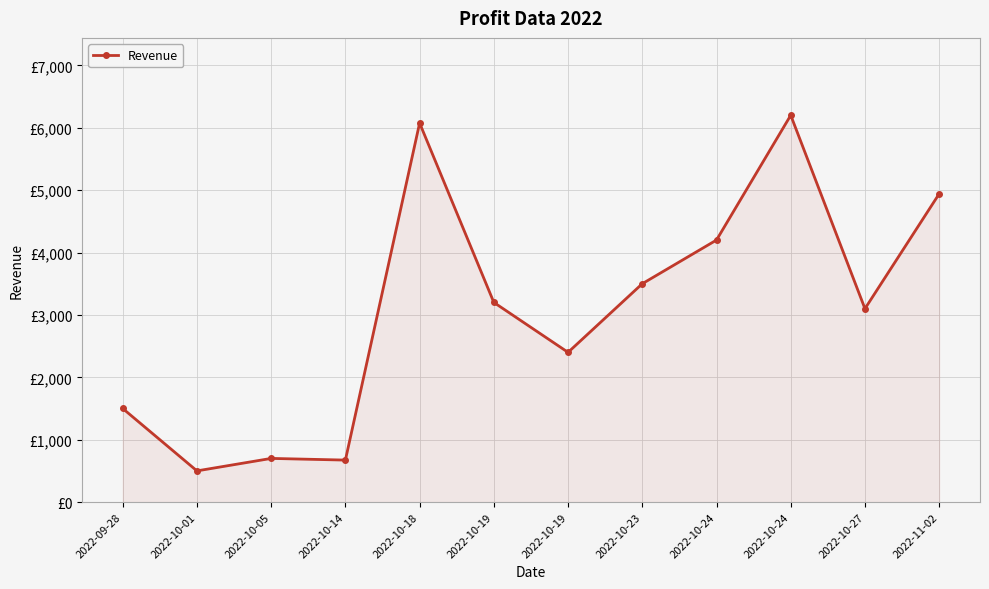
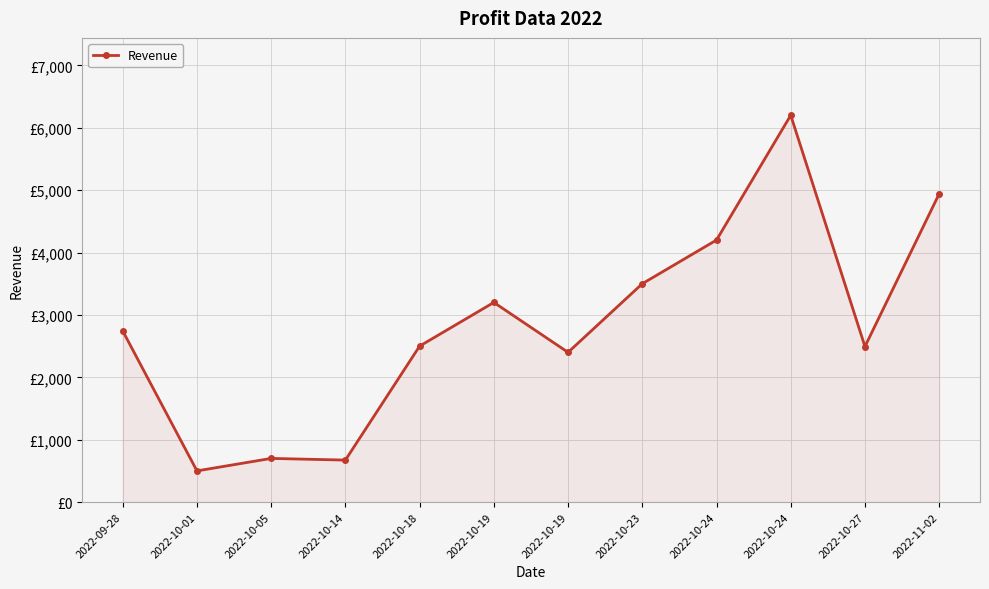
2022-09-28: £1,500 -> £2,700
2022-10-18: £6,100 -> £2,500
2022-10-27: £3,100 -> £2,500
